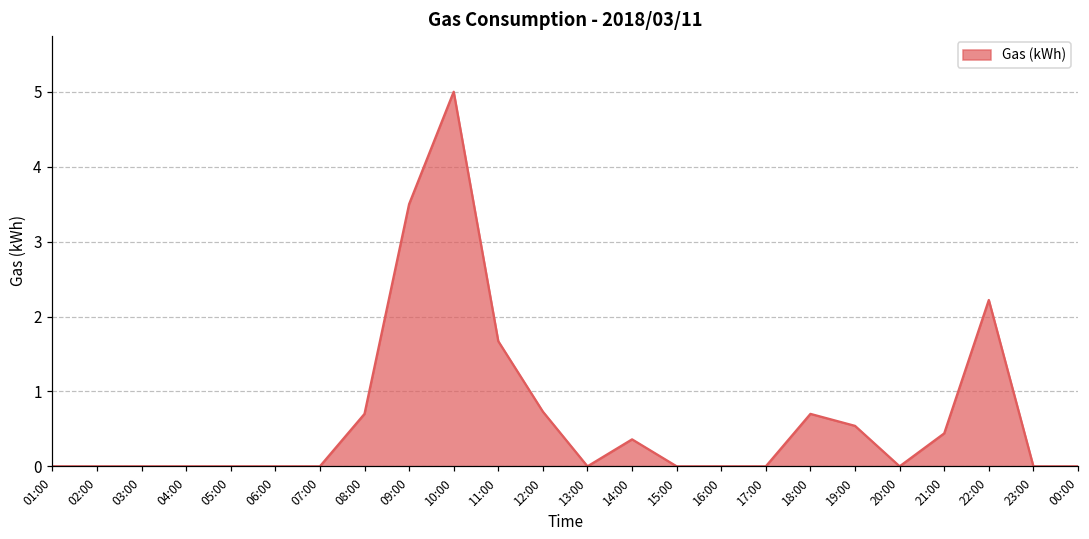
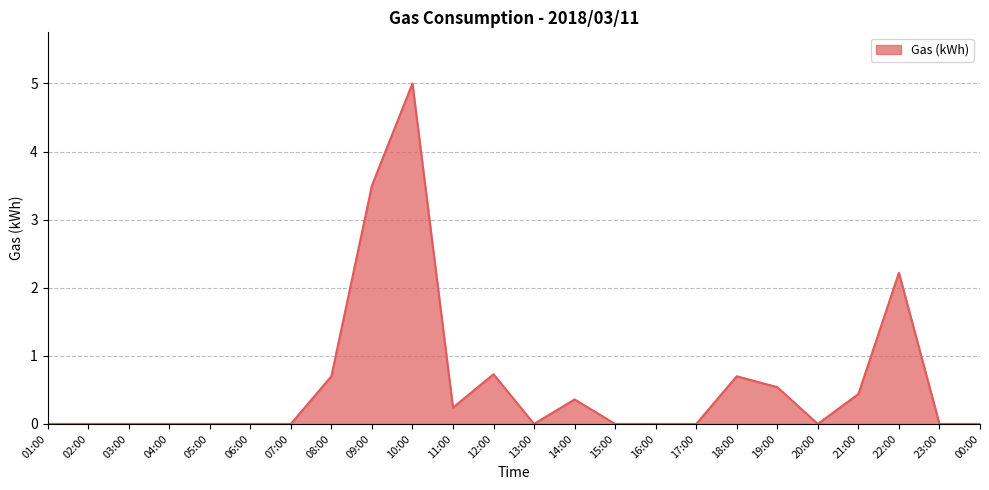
11:00: 1.7 -> 0.2
